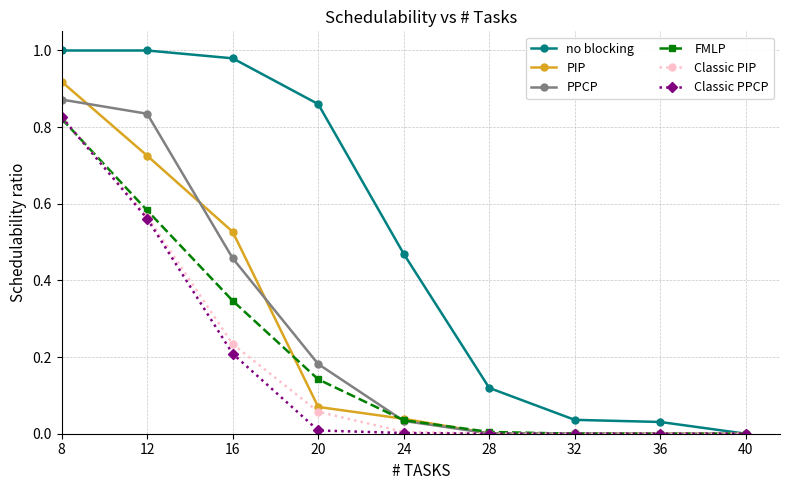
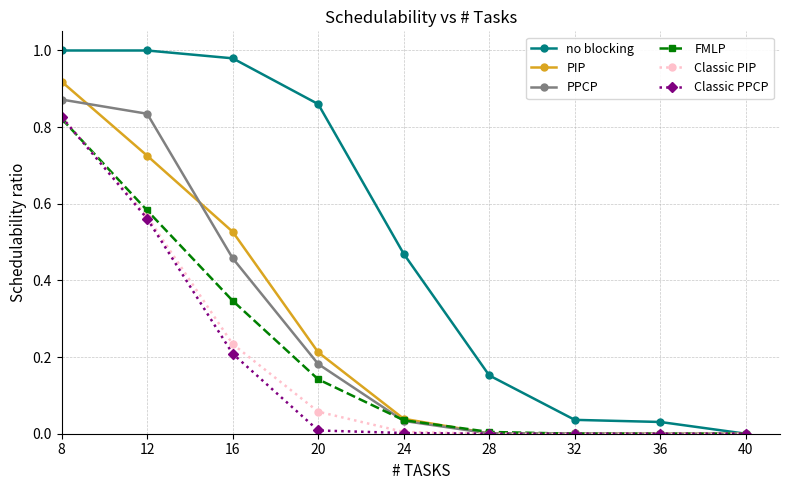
PIP, 20: 0.07 -> 0.21
no blocking, 28: 0.12 -> 0.15
